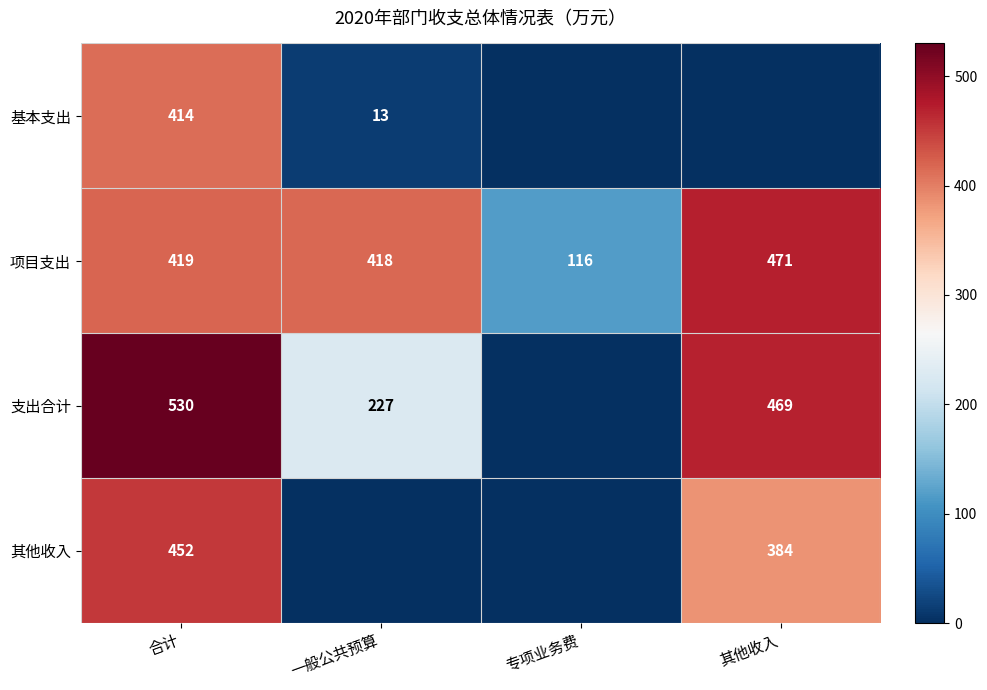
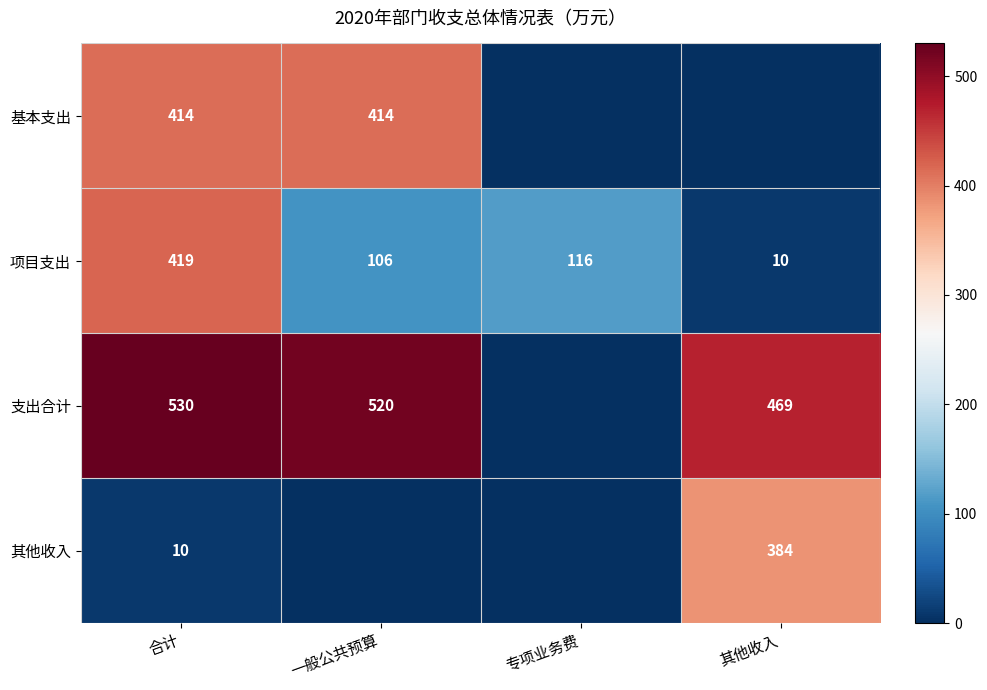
基本支出, 一般公共预算: 13 -> 414
项目支出, 一般公共预算: 418 -> 106
项目支出, 其他收入: 471 -> 10
支出合计, 一般公共预算: 227 -> 520
其他收入, 合计: 452 -> 10
